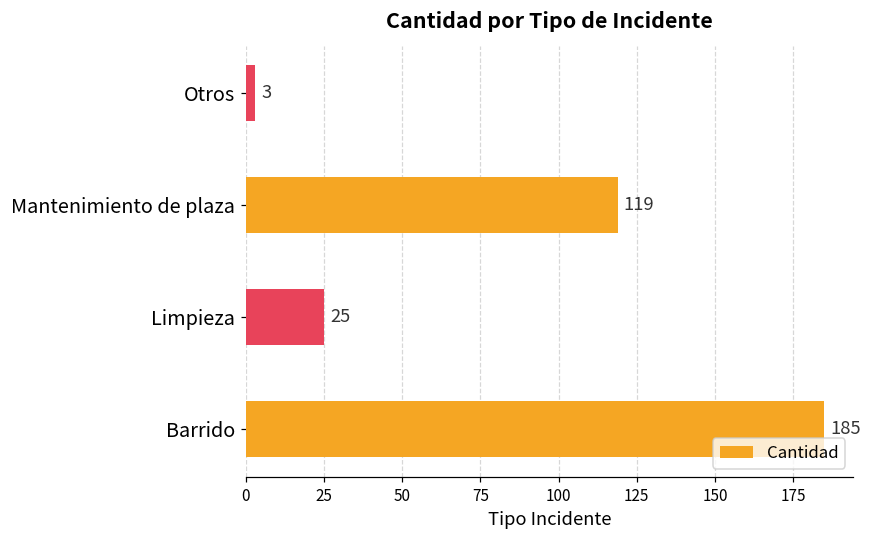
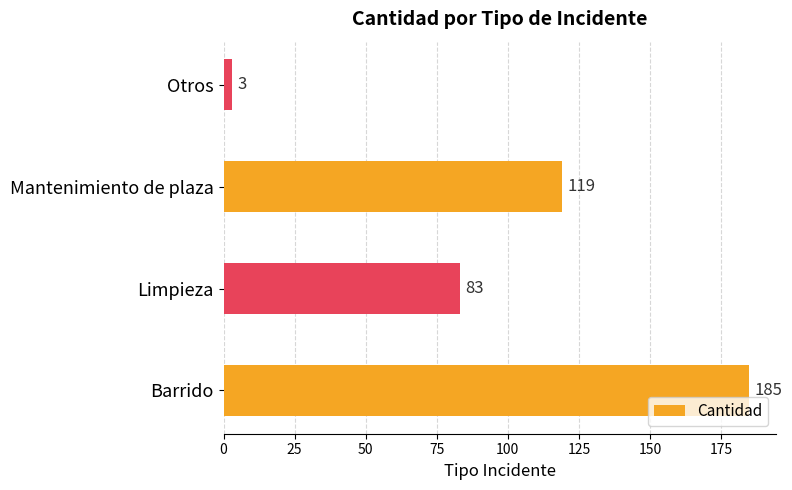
Limpieza: 25 -> 83
